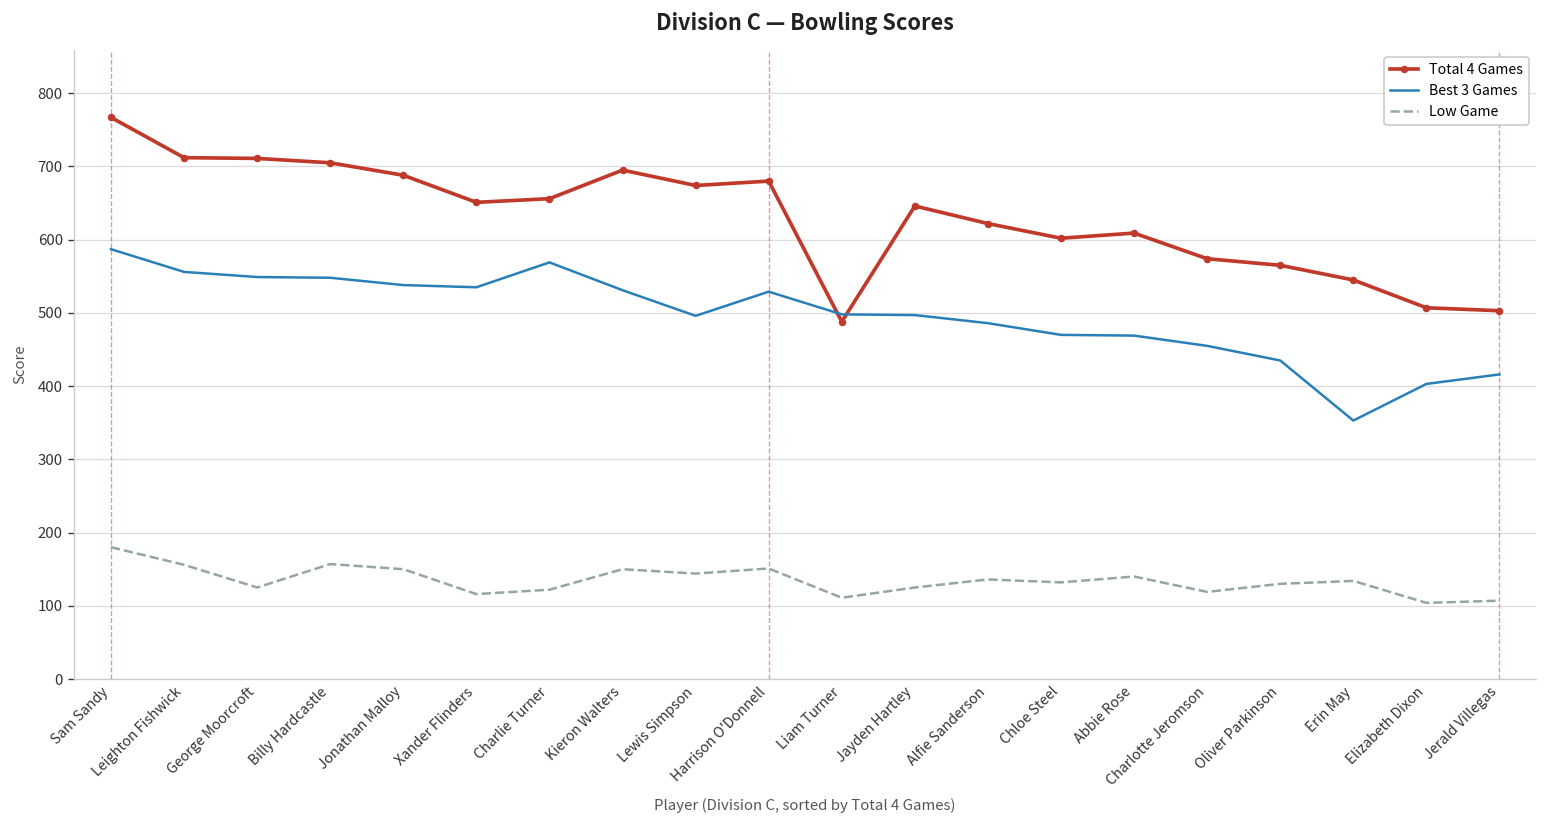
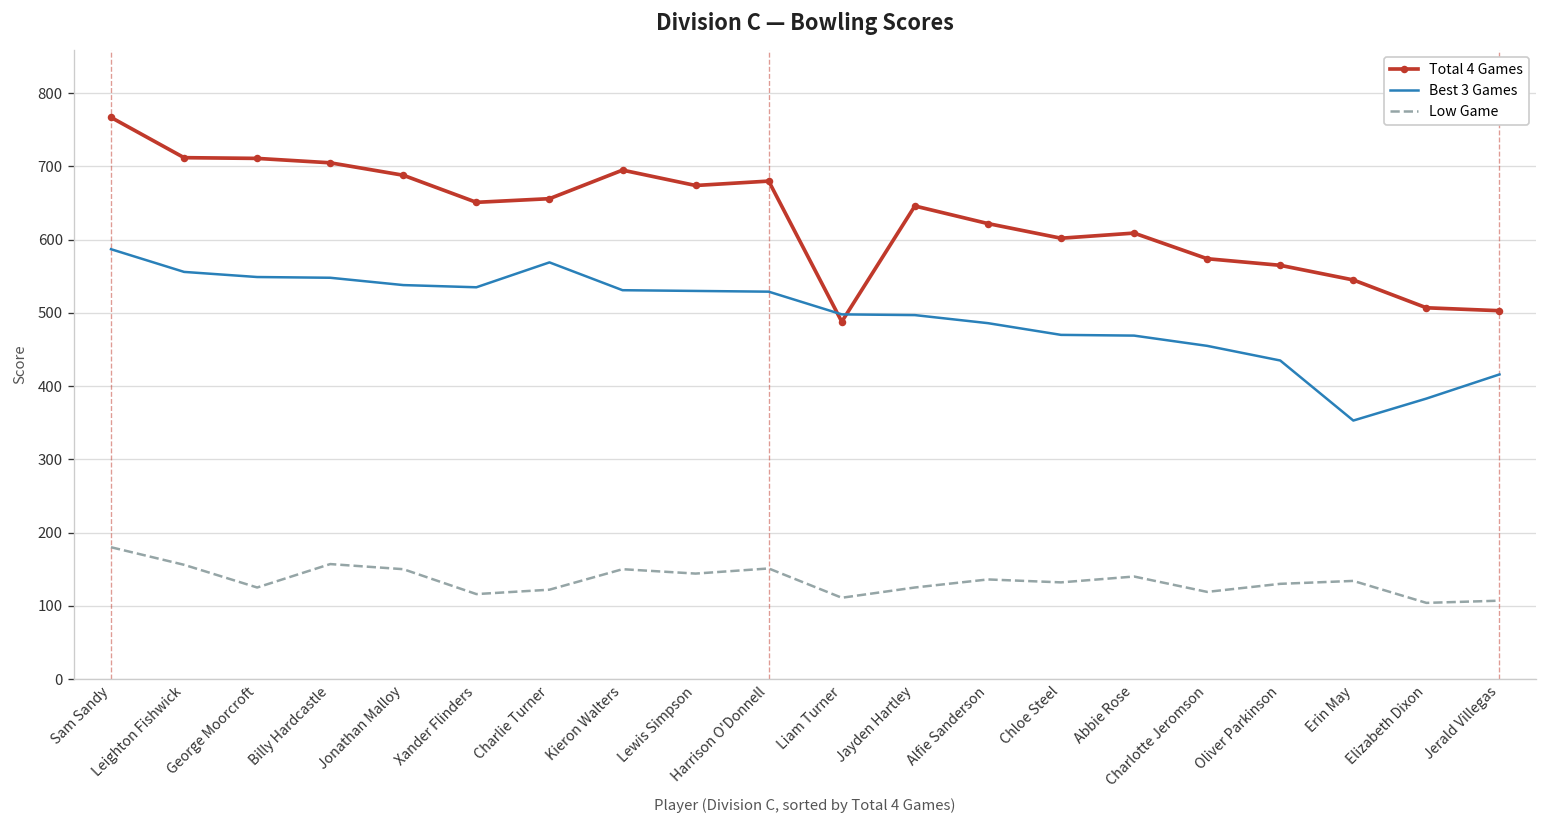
Best 3 Games, Lewis Simpson: 500 -> 530
Best 3 Games, Elizabeth Dixon: 400 -> 380
